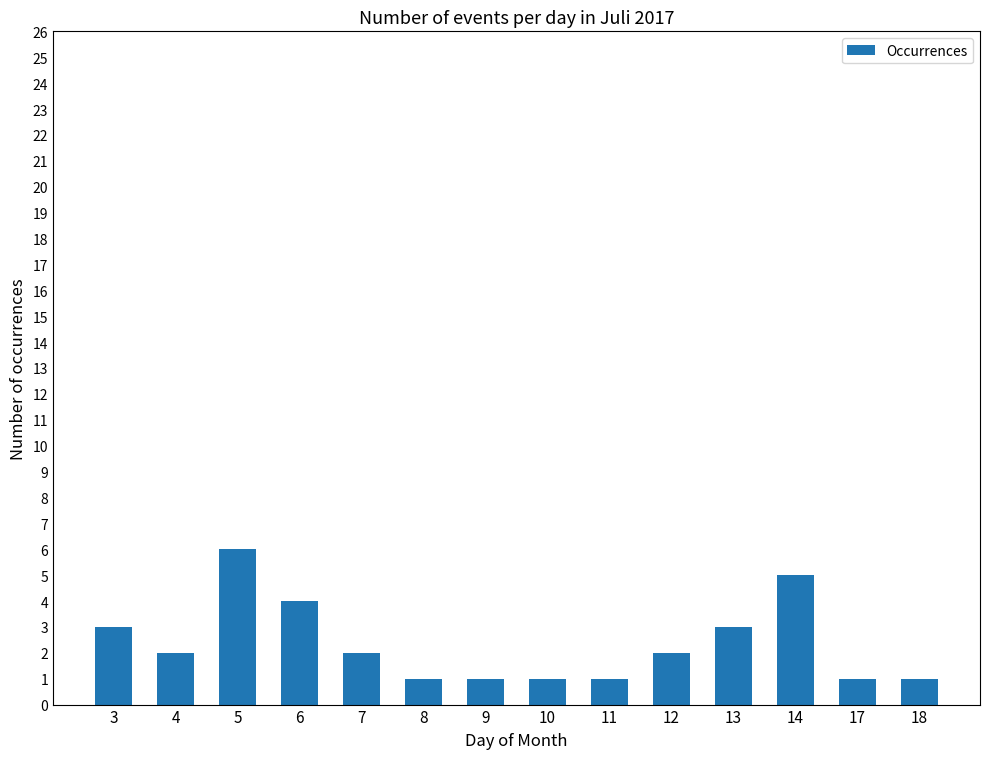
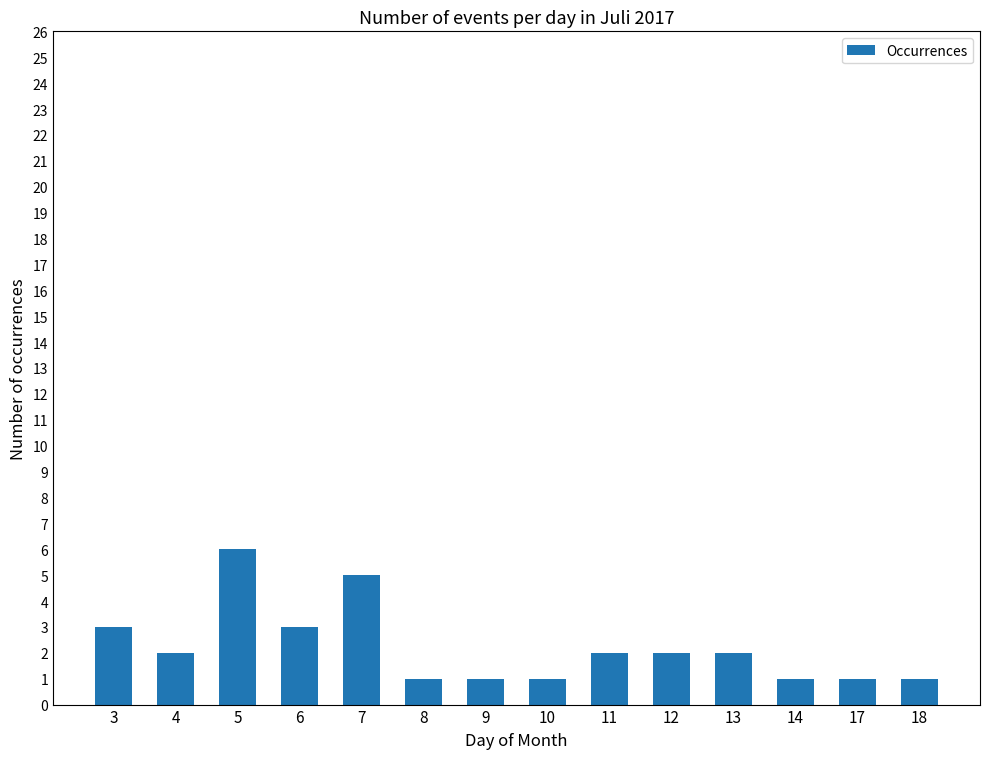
6: 4 -> 3
7: 2 -> 5
11: 1 -> 2
13: 3 -> 2
14: 5 -> 1
